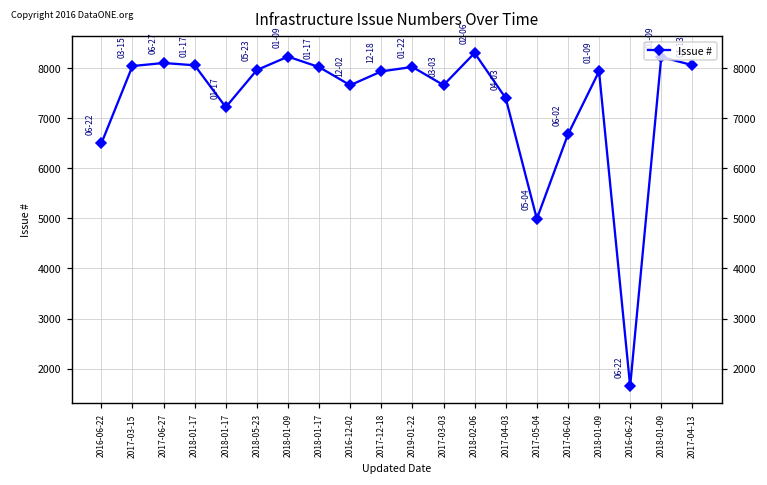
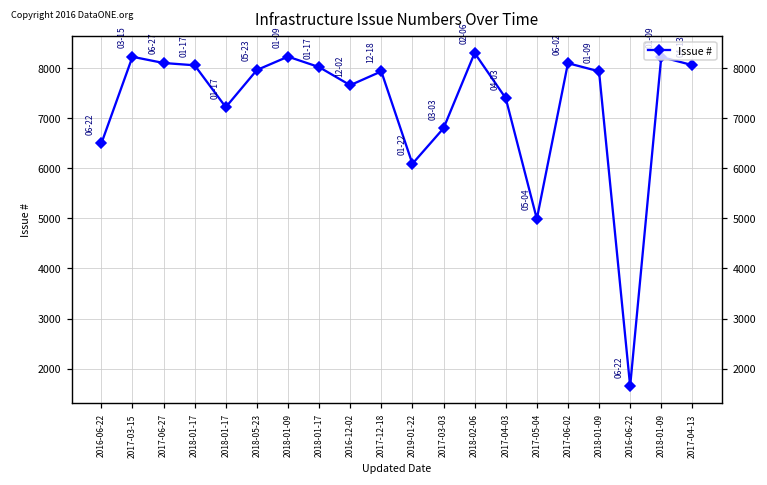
2017-03-15: 8000 -> 8200
2019-01-22: 8000 -> 6100
2017-03-03: 7700 -> 6800
2017-06-02: 6700 -> 8100
